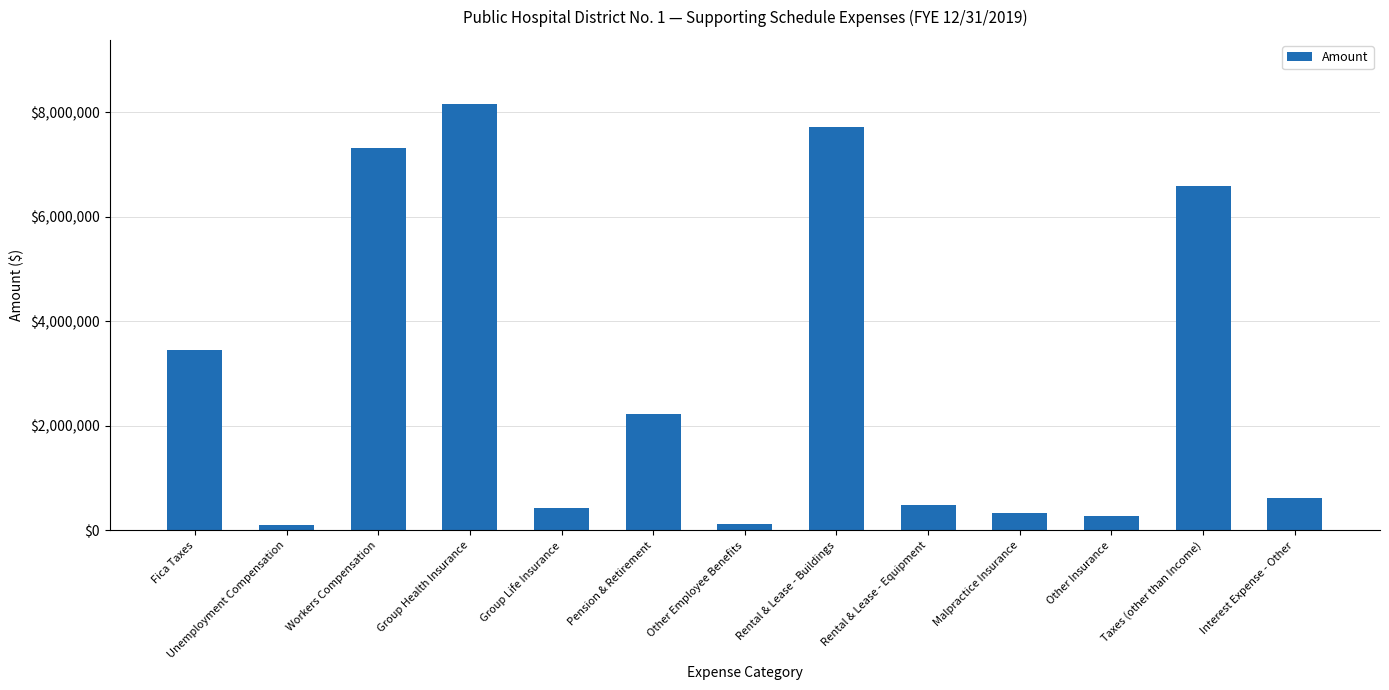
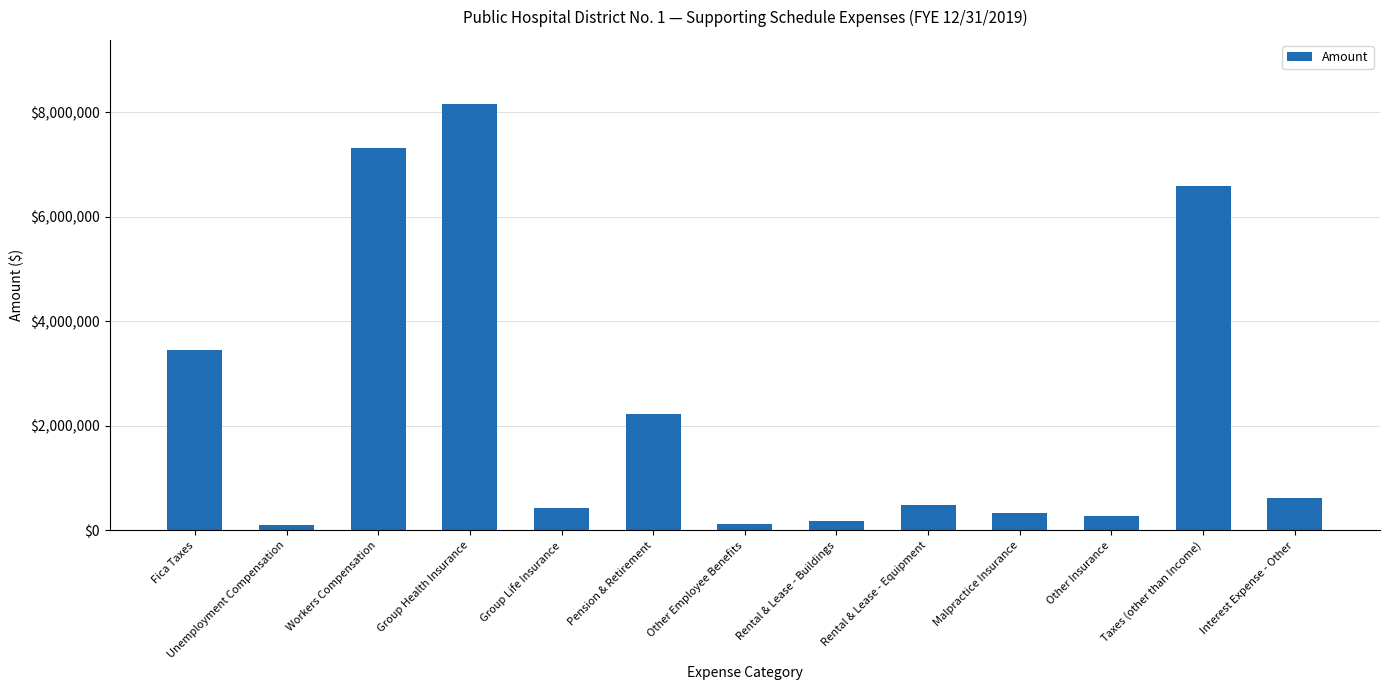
Rental & Lease - Buildings: $7,700,000 -> $200,000
